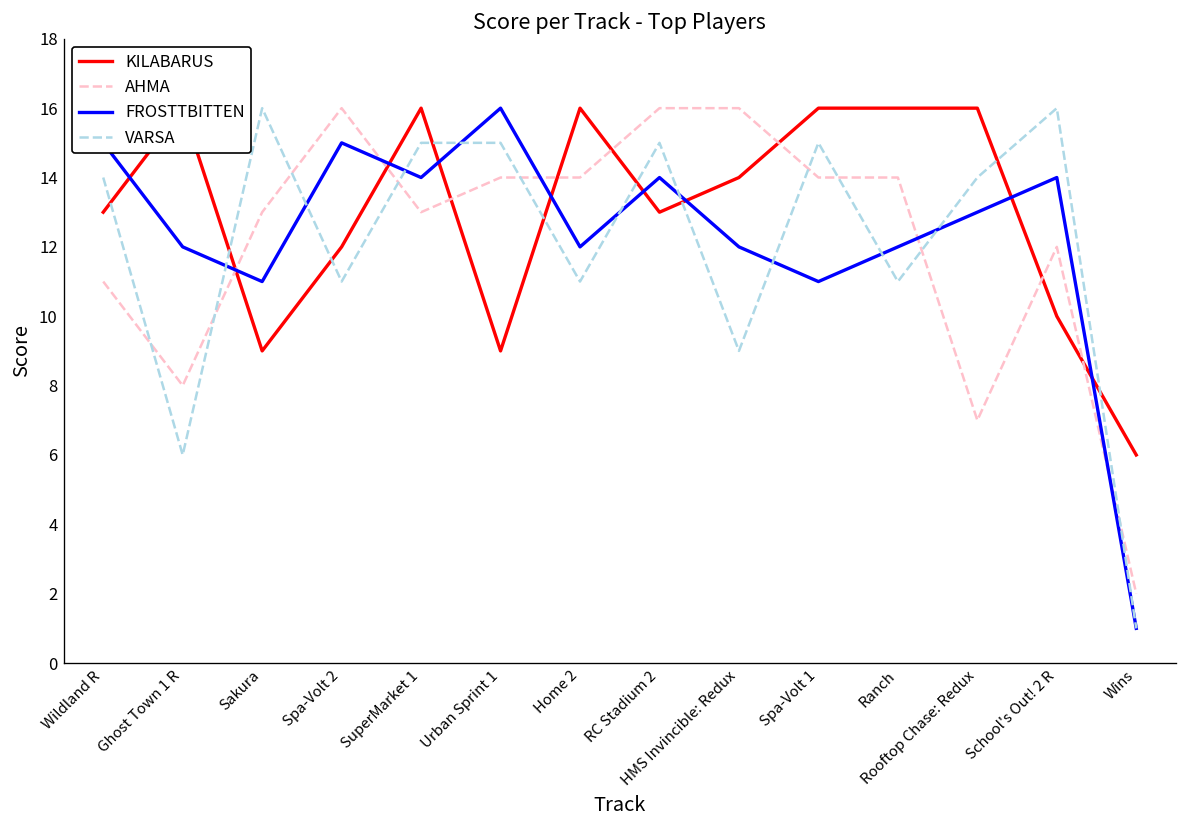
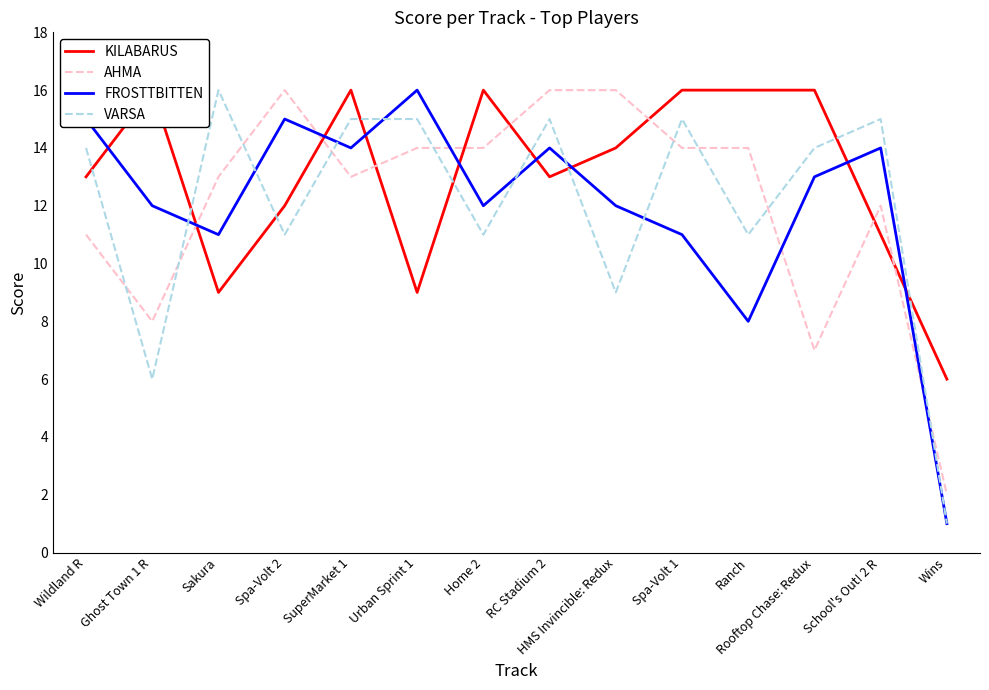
FROSTTBITTEN, Ranch: 12 -> 8
KILABARUS, School's Out! 2 R: 10 -> 11
VARSA, School's Out! 2 R: 16 -> 15
